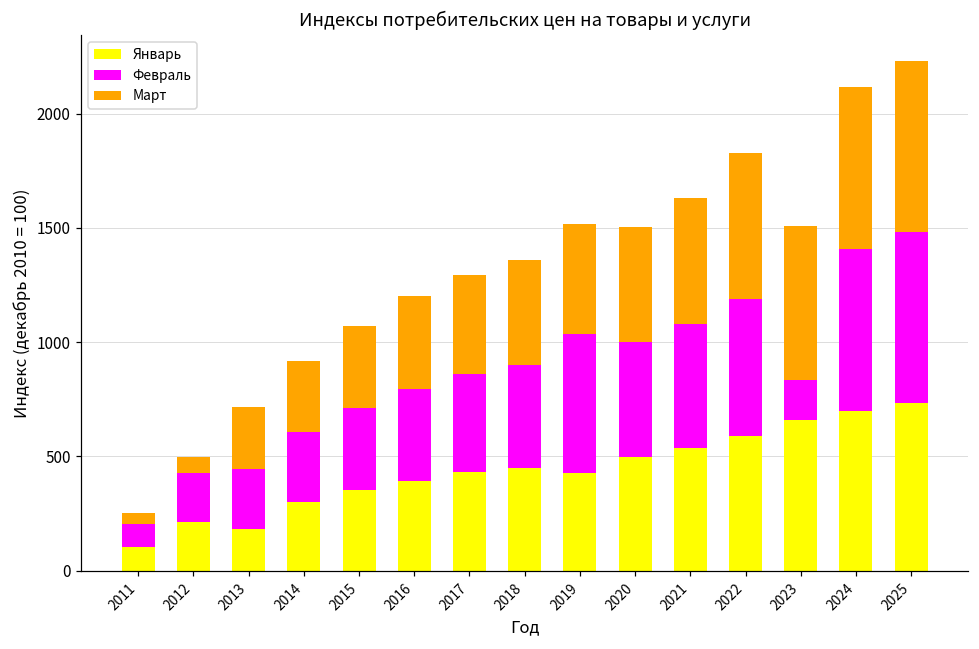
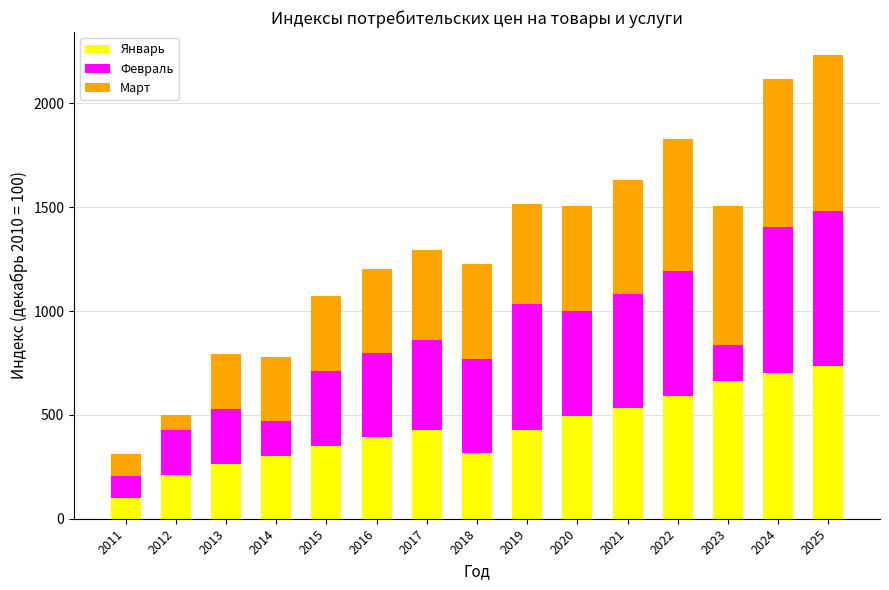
Март, 2011: 50 -> 110
Январь, 2013: 180 -> 260
Февраль, 2014: 310 -> 170
Январь, 2018: 450 -> 320
